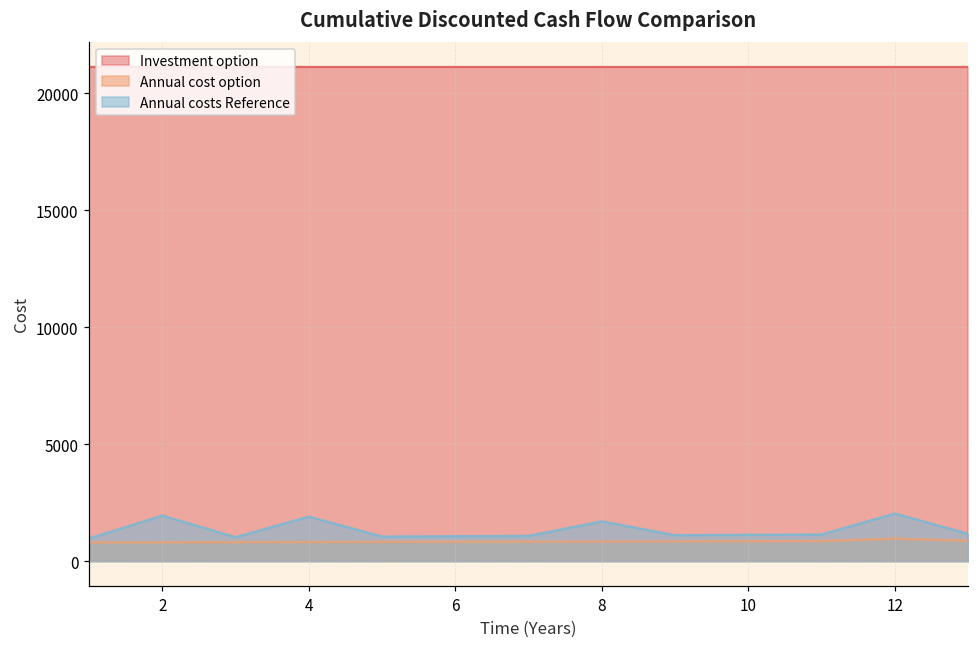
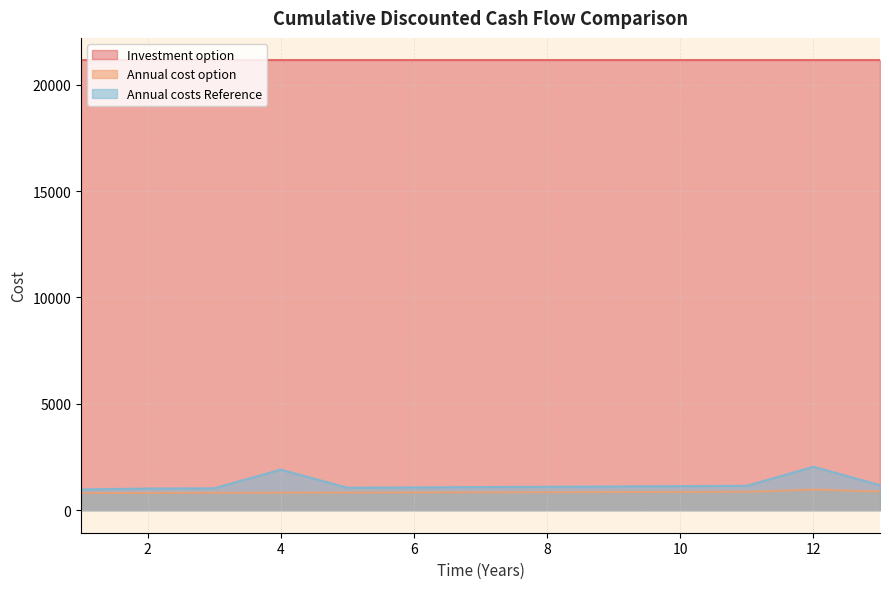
Annual costs Reference, 2: 2000 -> 1000
Annual costs Reference, 8: 1700 -> 1100
